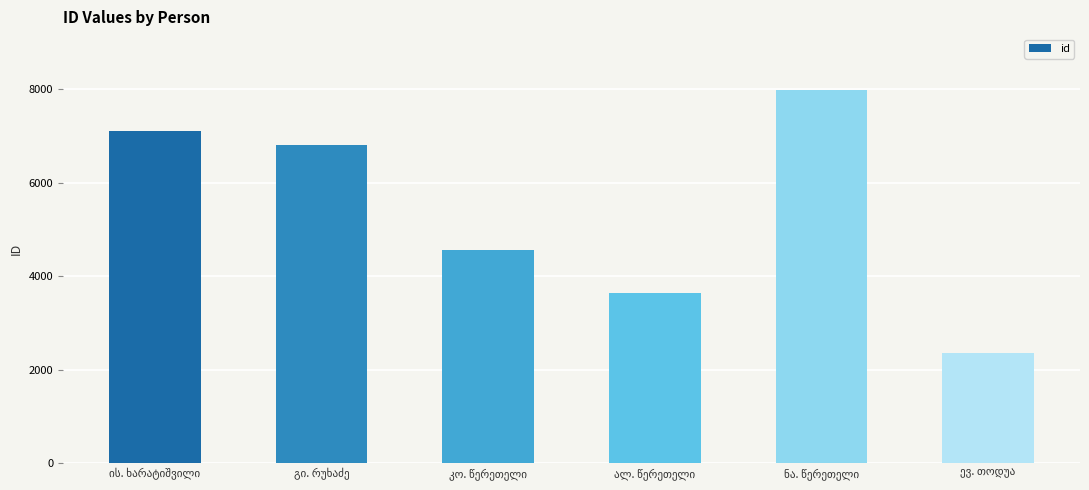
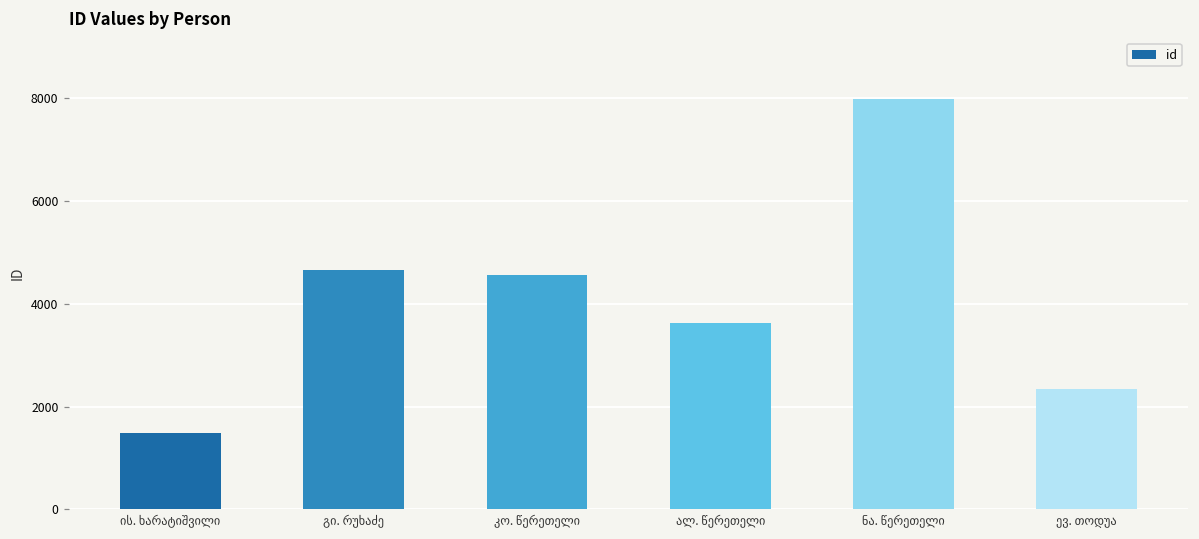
ის. ხარატიშვილი: 7100 -> 1500
გი. რუხაძე: 6800 -> 4700
